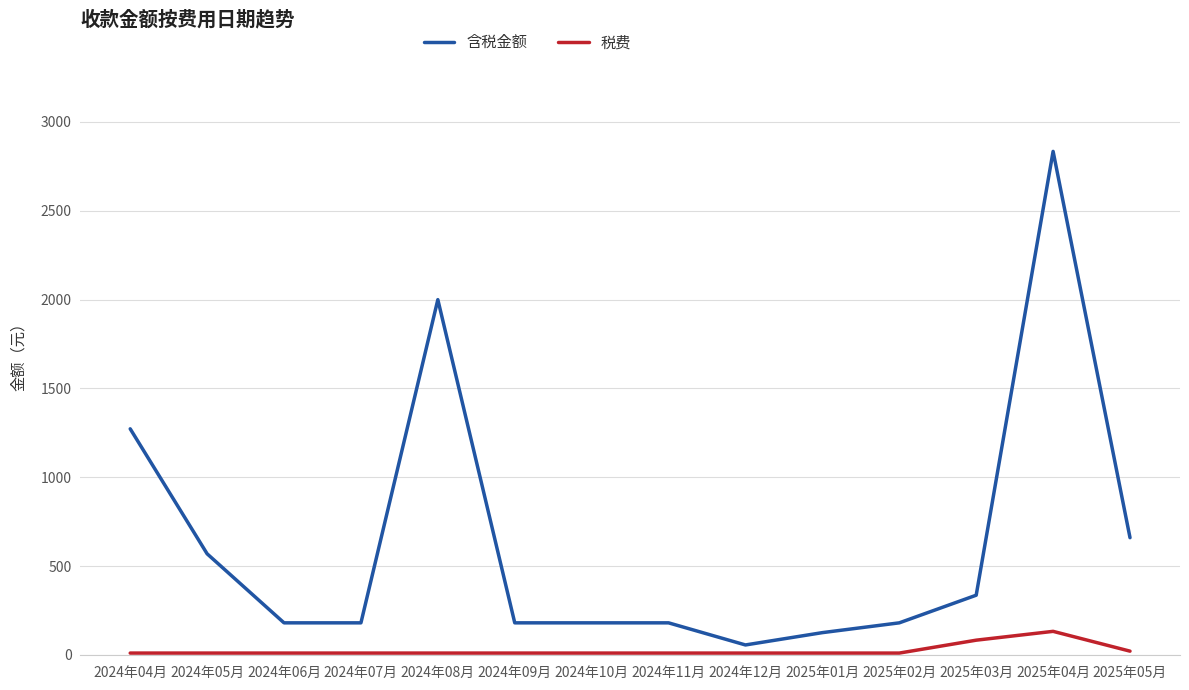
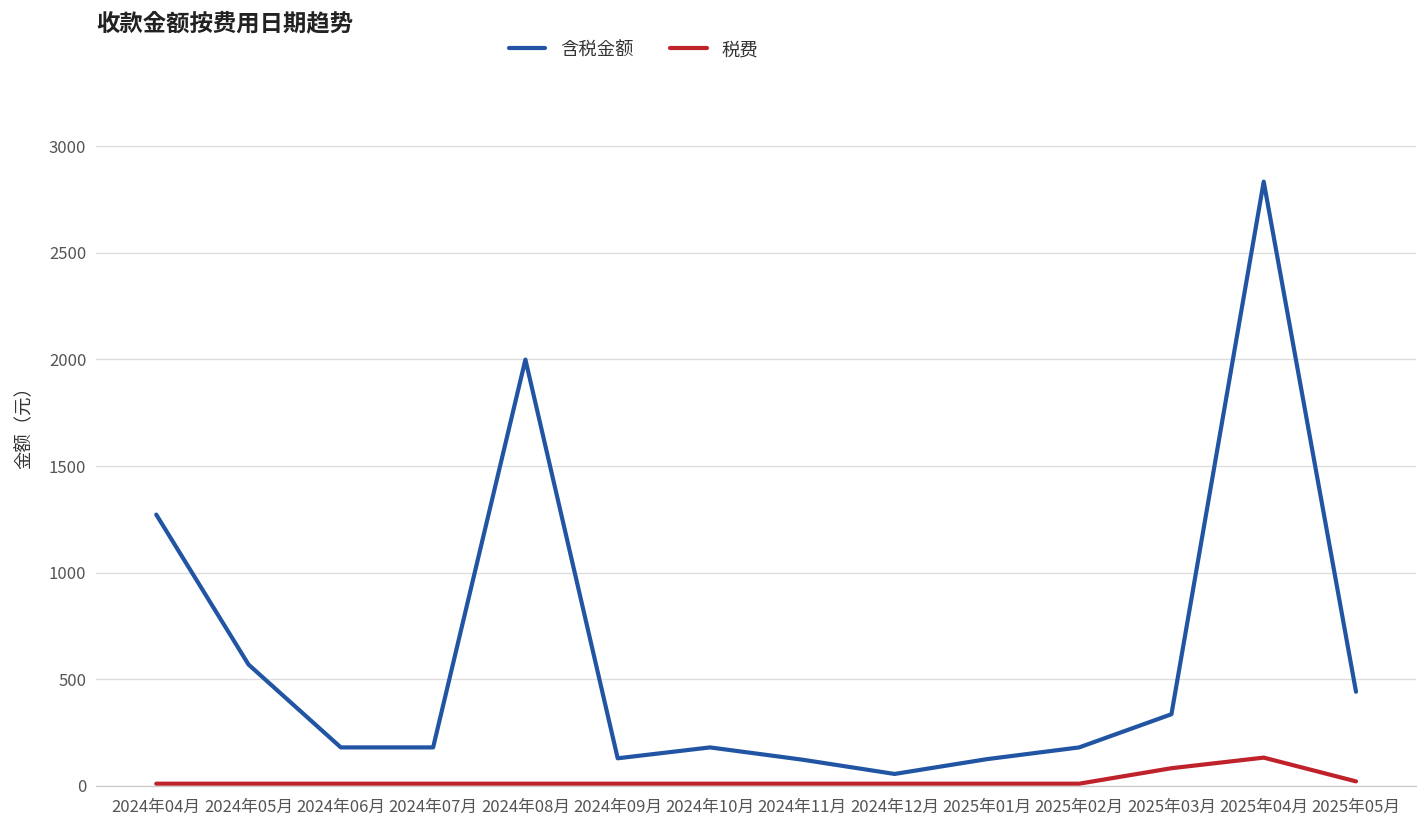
含税金额, 2024年09月: 180 -> 130
含税金额, 2024年11月: 180 -> 120
含税金额, 2025年05月: 660 -> 440
